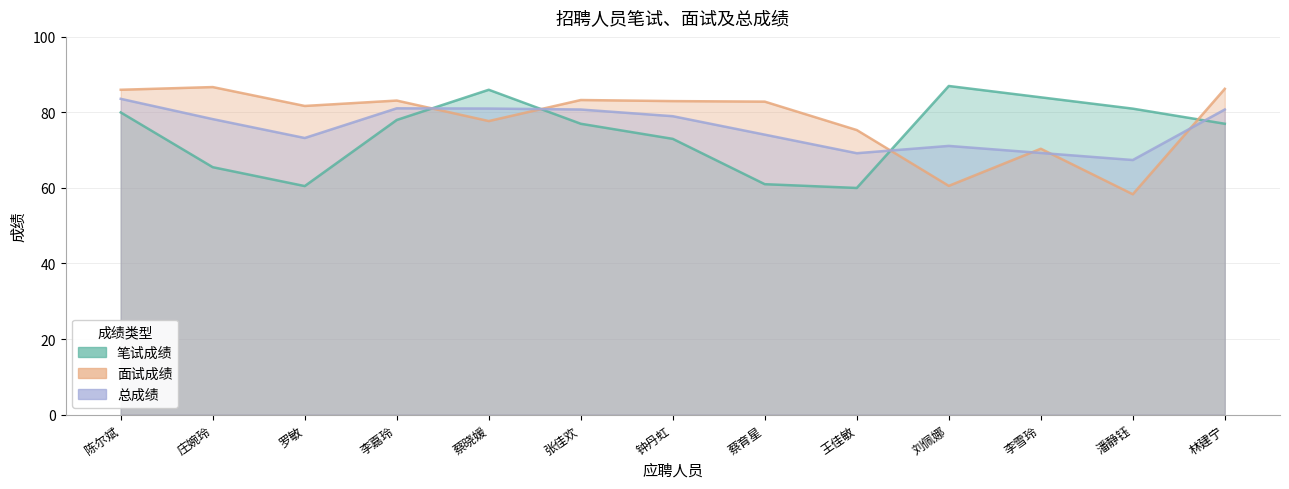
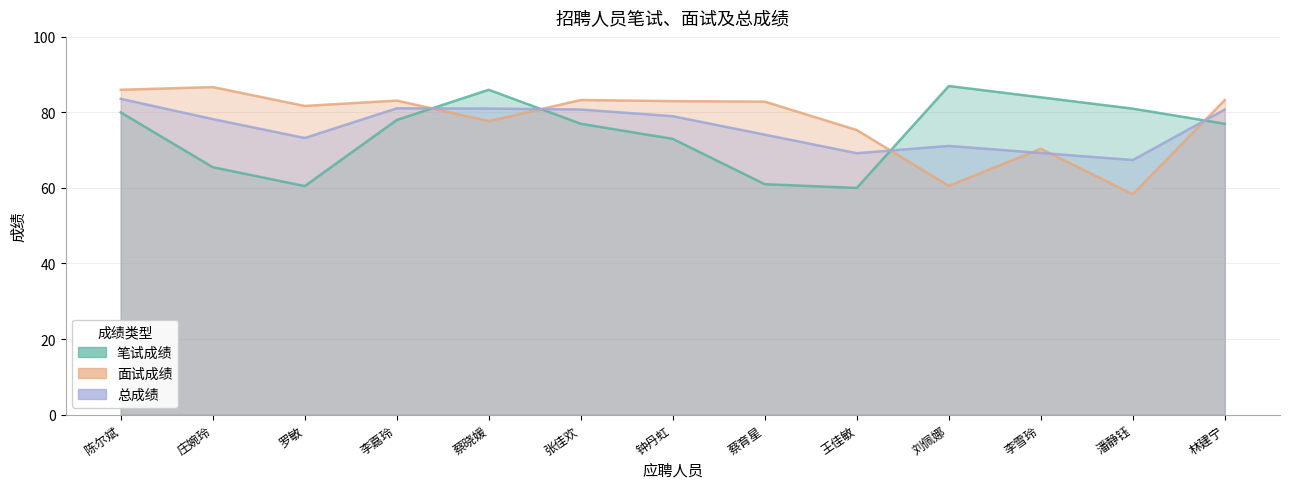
面试成绩, 林建宁: 86 -> 83
